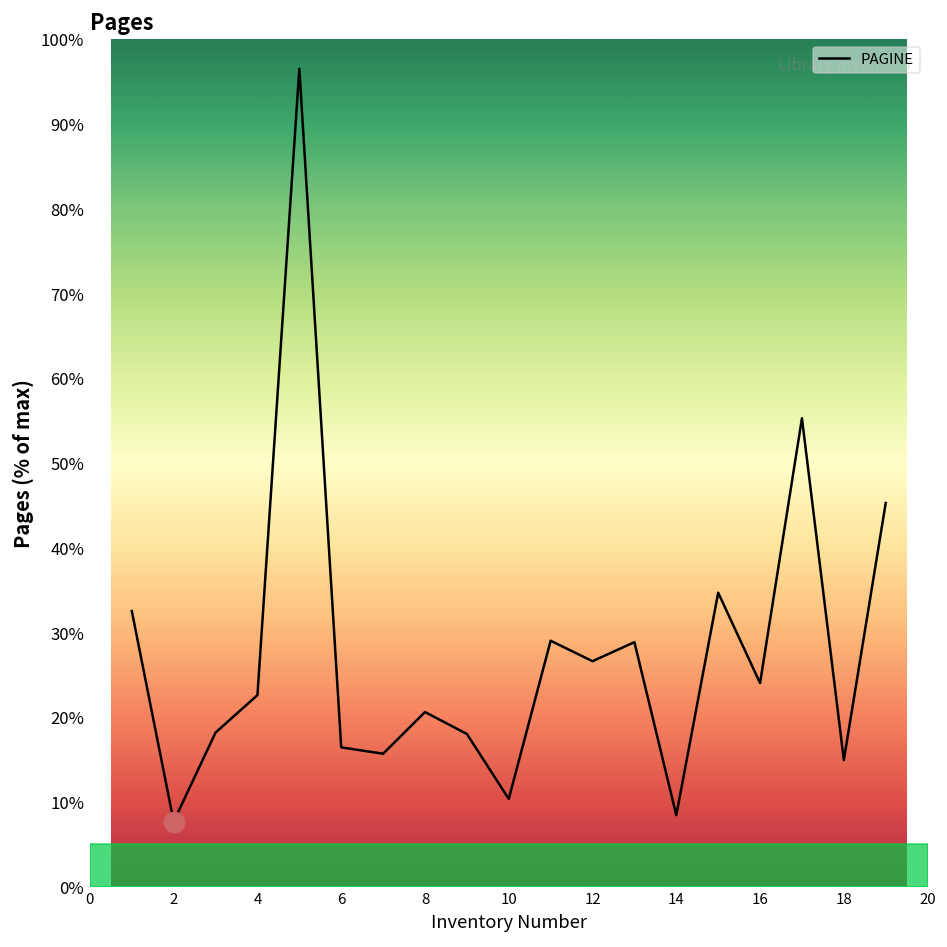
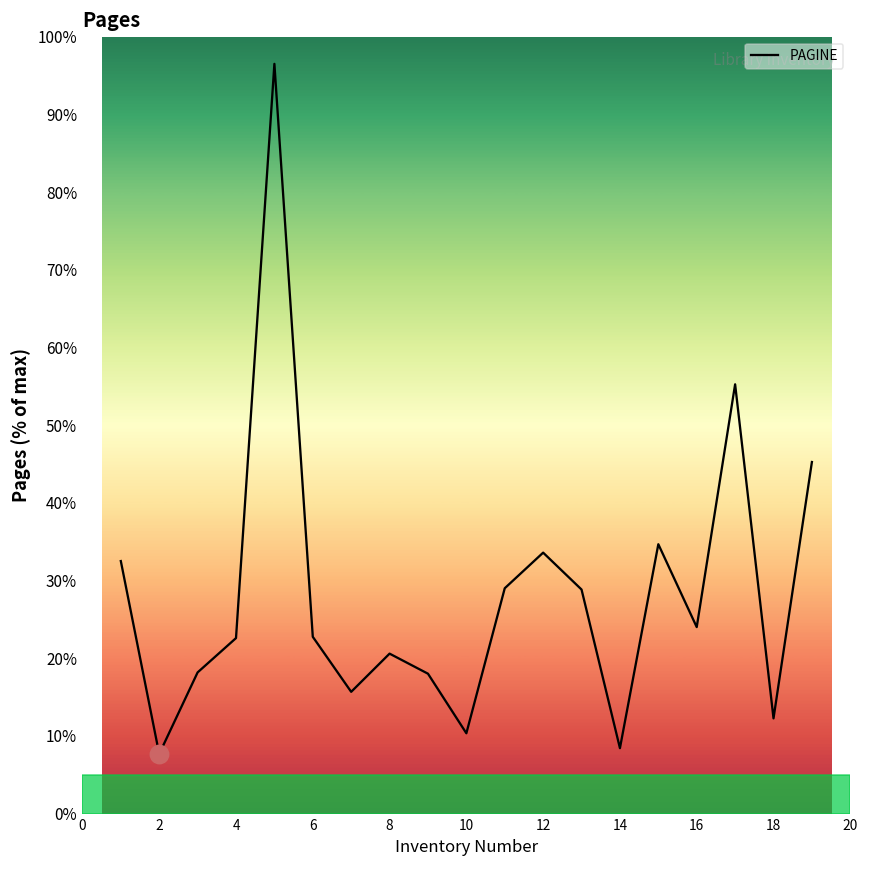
PAGINE, 6: 16% -> 23%
PAGINE, 12: 27% -> 34%
PAGINE, 18: 15% -> 12%
